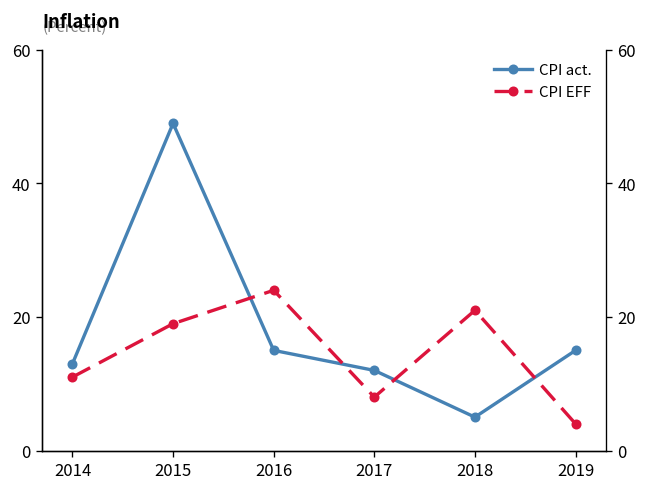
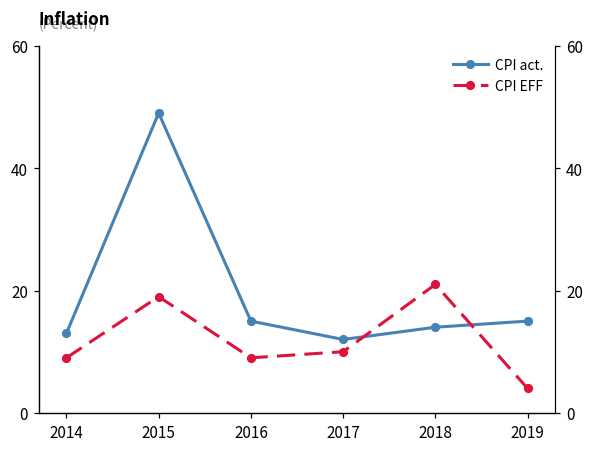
CPI EFF, 2014: 11 -> 9
CPI EFF, 2016: 24 -> 9
CPI EFF, 2017: 8 -> 10
CPI act., 2018: 5 -> 14
